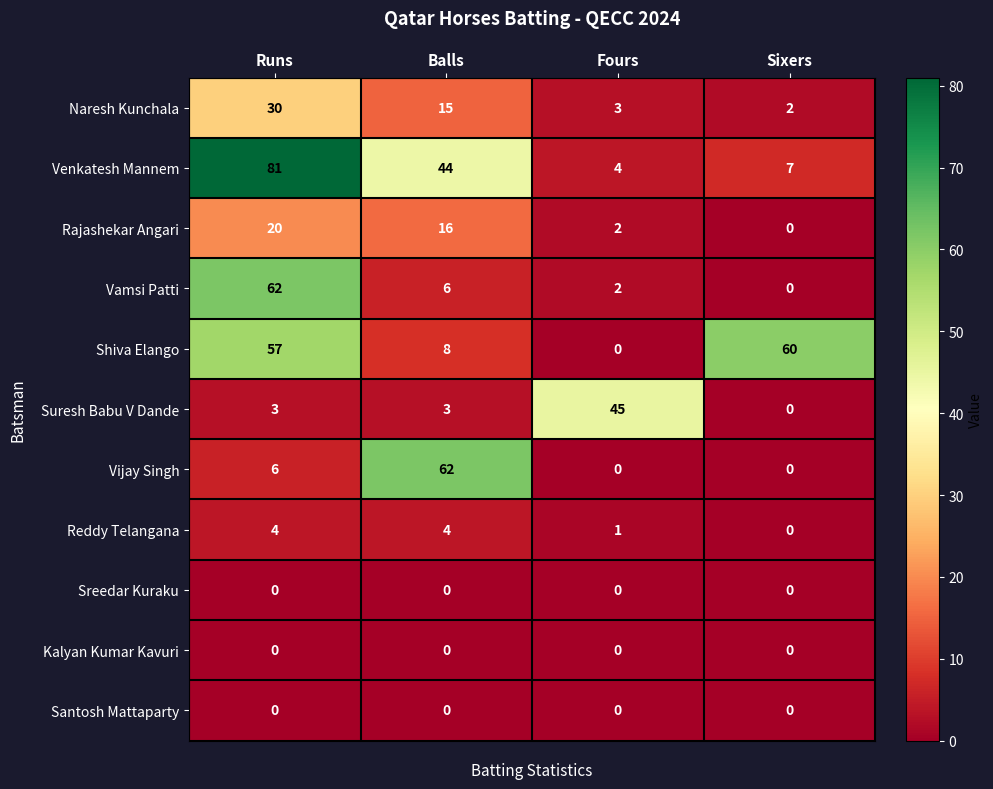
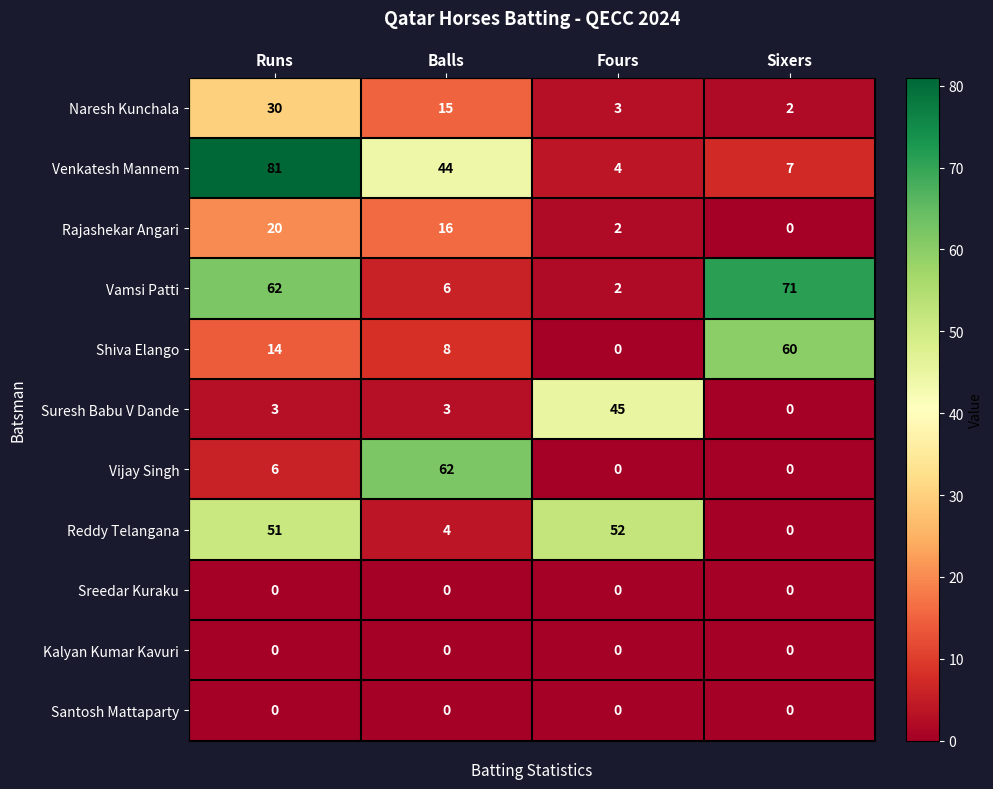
Vamsi Patti, Sixers: 0 -> 71
Shiva Elango, Runs: 57 -> 14
Reddy Telangana, Runs: 4 -> 51
Reddy Telangana, Fours: 1 -> 52
